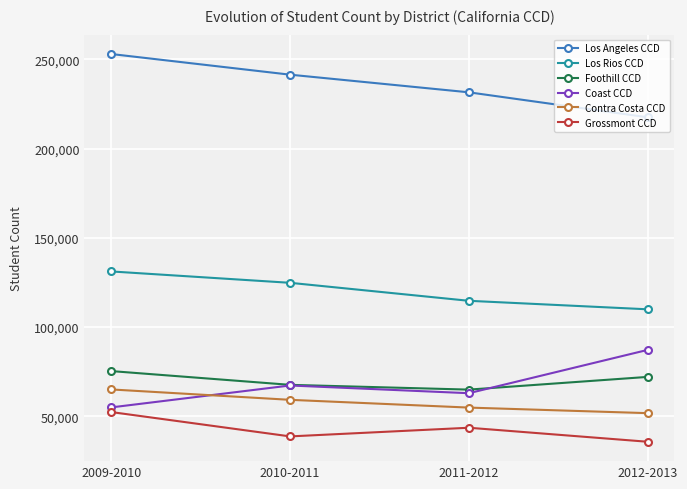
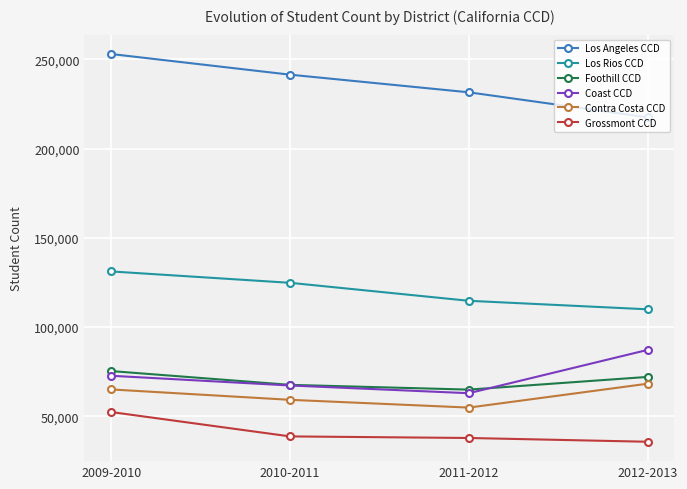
Coast CCD, 2009-2010: 55,000 -> 73,000
Grossmont CCD, 2011-2012: 44,000 -> 38,000
Contra Costa CCD, 2012-2013: 52,000 -> 68,000
